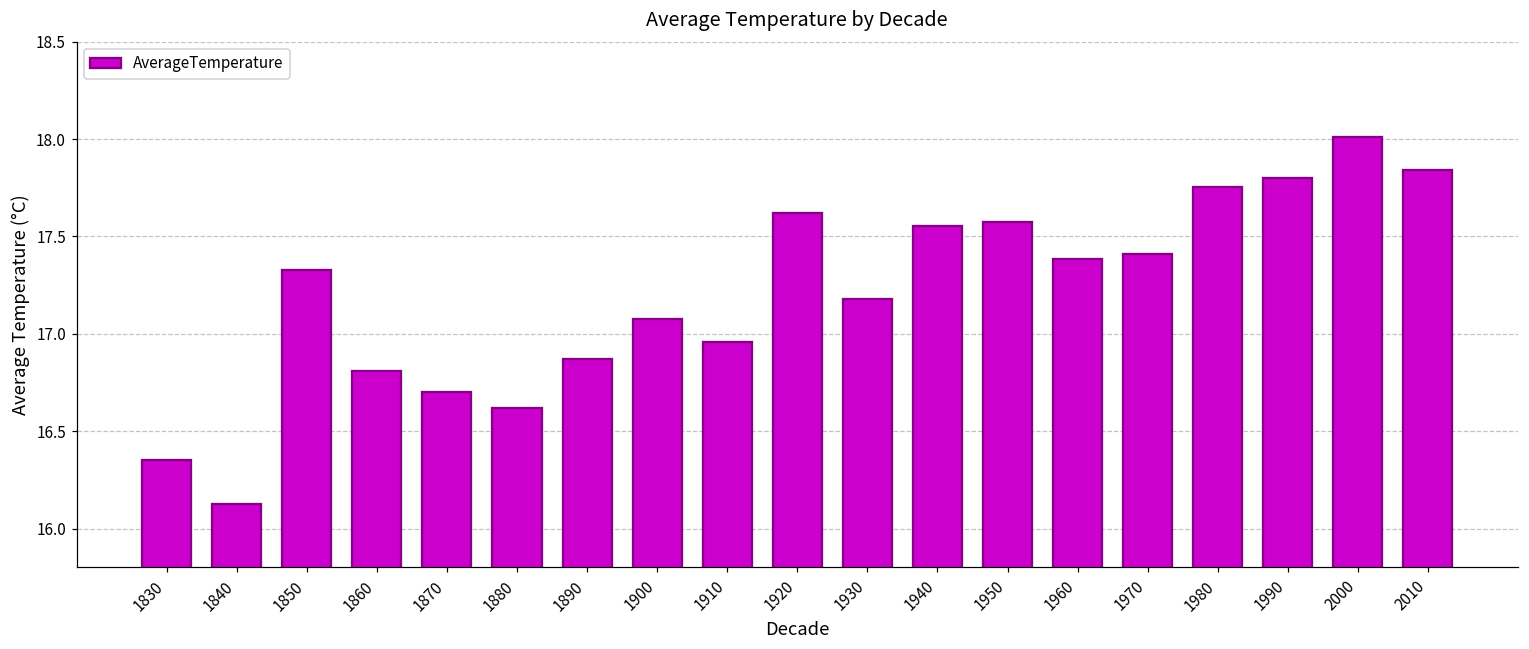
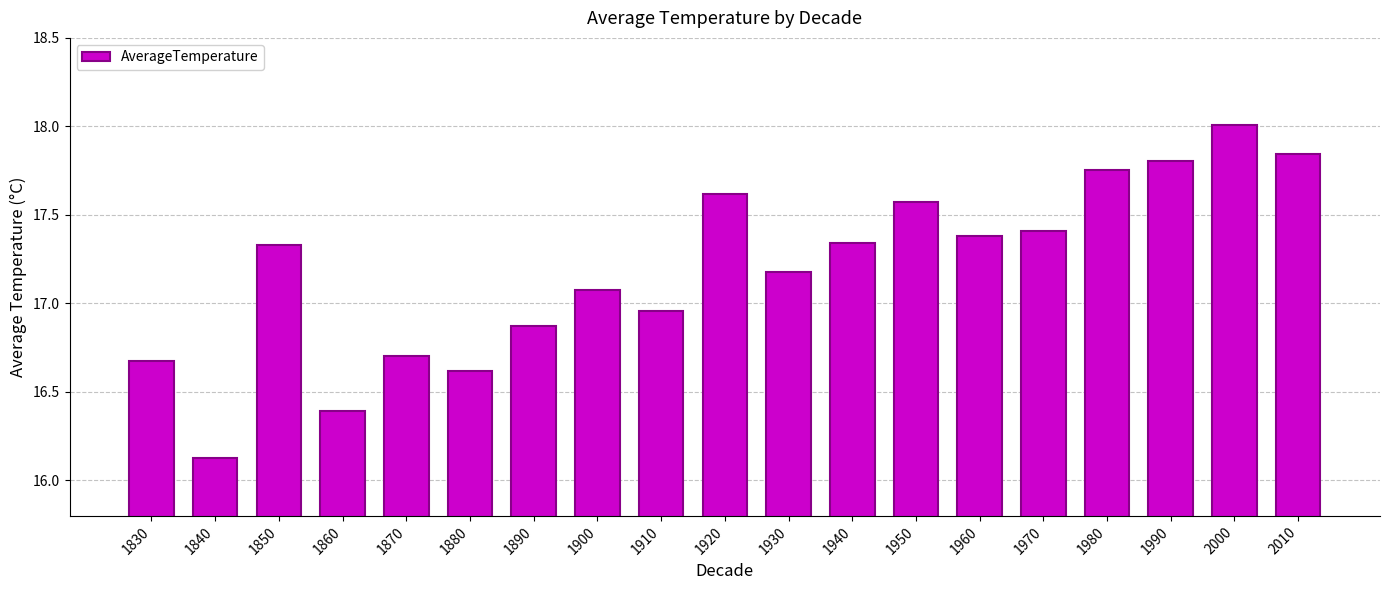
1830: 16.35 -> 16.67
1860: 16.81 -> 16.39
1940: 17.55 -> 17.34
